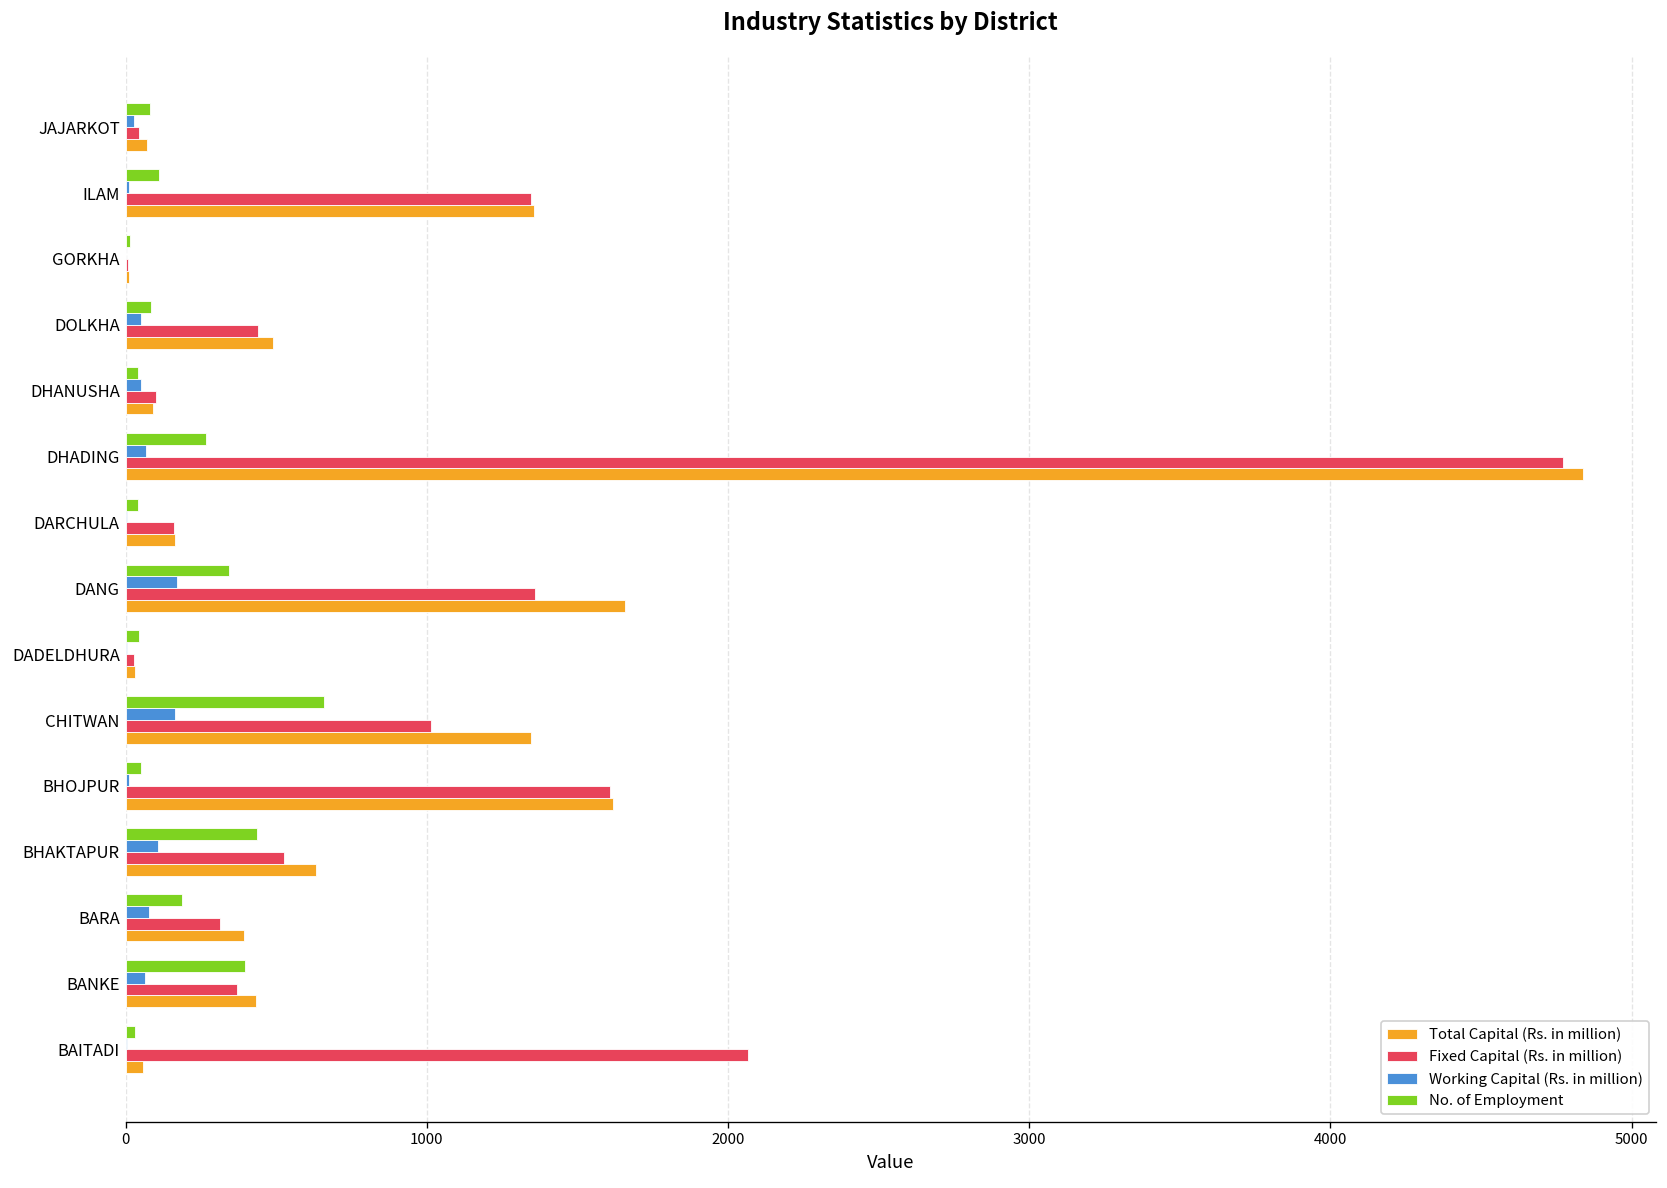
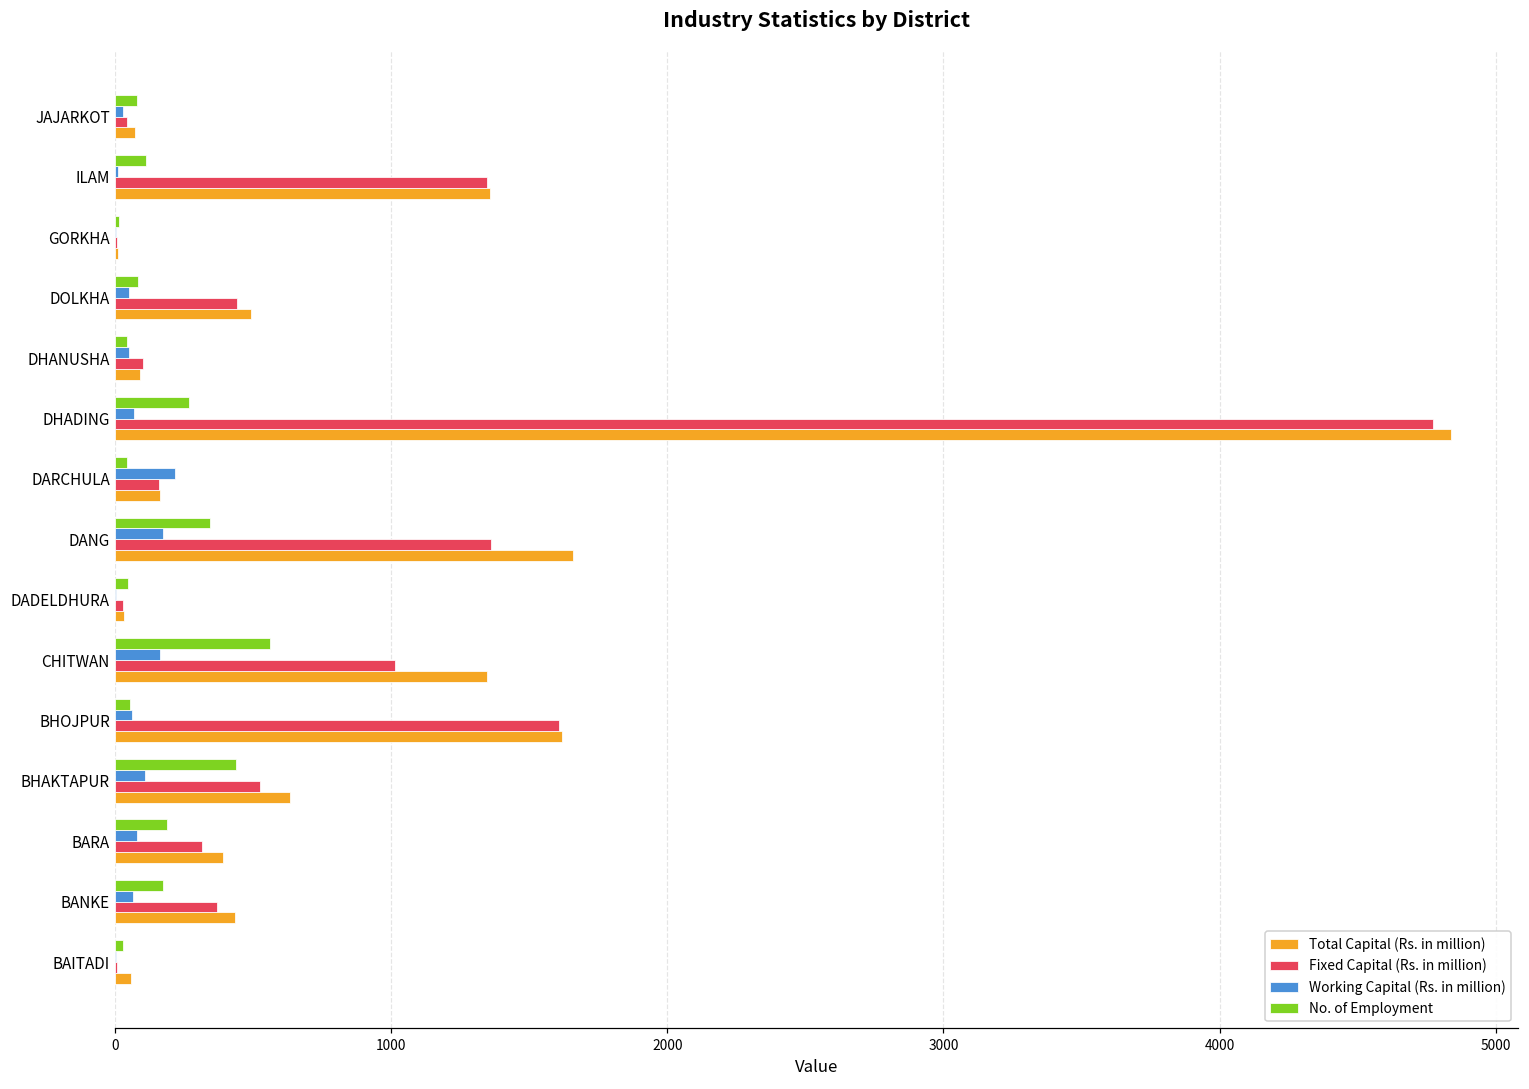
Working Capital (Rs. in million), DARCHULA: 0 -> 220
No. of Employment, CHITWAN: 660 -> 560
Working Capital (Rs. in million), BHOJPUR: 10 -> 60
No. of Employment, BANKE: 400 -> 170
Fixed Capital (Rs. in million), BAITADI: 2060 -> 10
